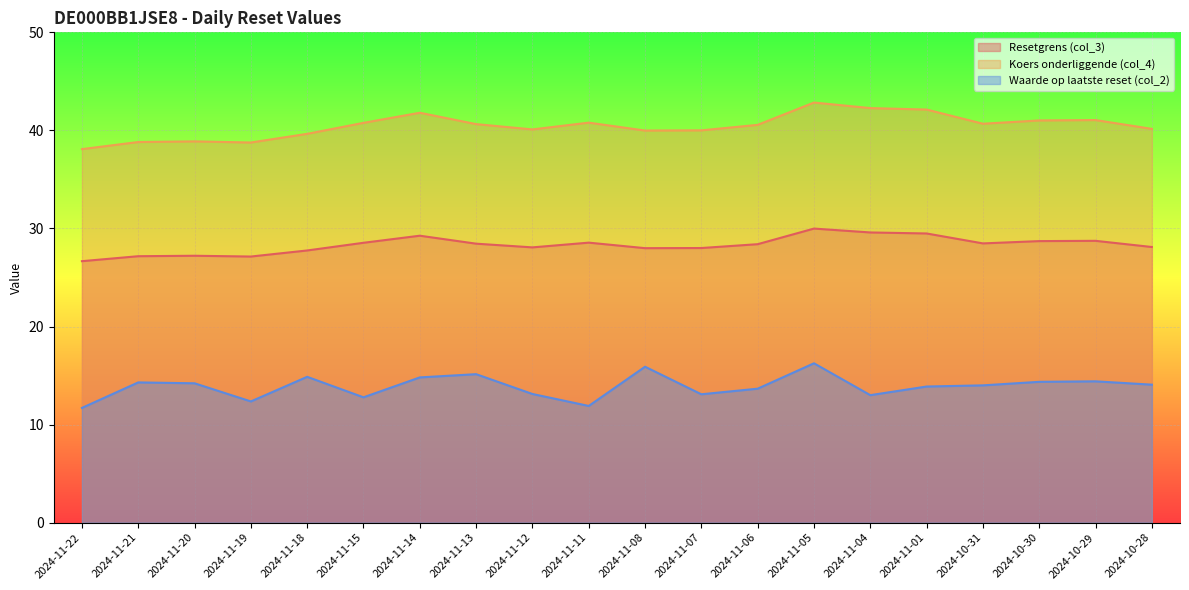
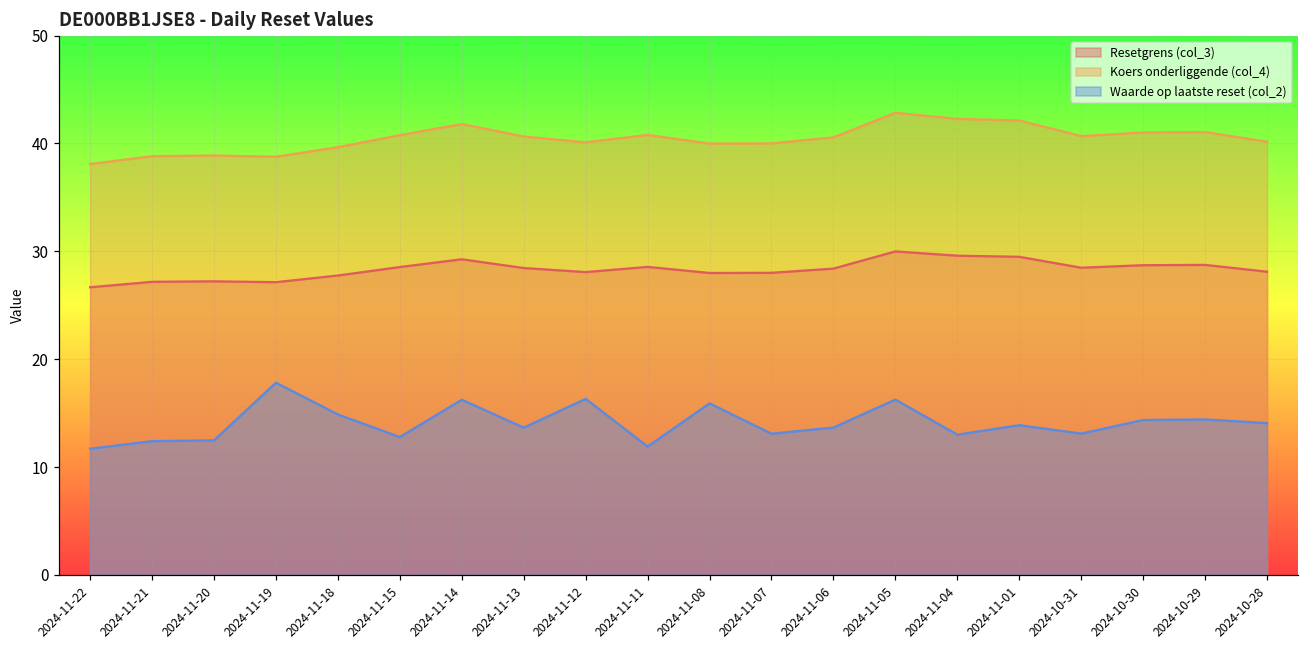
Waarde op laatste reset (col_2), 2024-11-21: 14 -> 12
Waarde op laatste reset (col_2), 2024-11-20: 14 -> 12
Waarde op laatste reset (col_2), 2024-11-19: 12 -> 18
Waarde op laatste reset (col_2), 2024-11-14: 15 -> 16
Waarde op laatste reset (col_2), 2024-11-13: 15 -> 14
Waarde op laatste reset (col_2), 2024-11-12: 13 -> 16
Waarde op laatste reset (col_2), 2024-10-31: 14 -> 13
